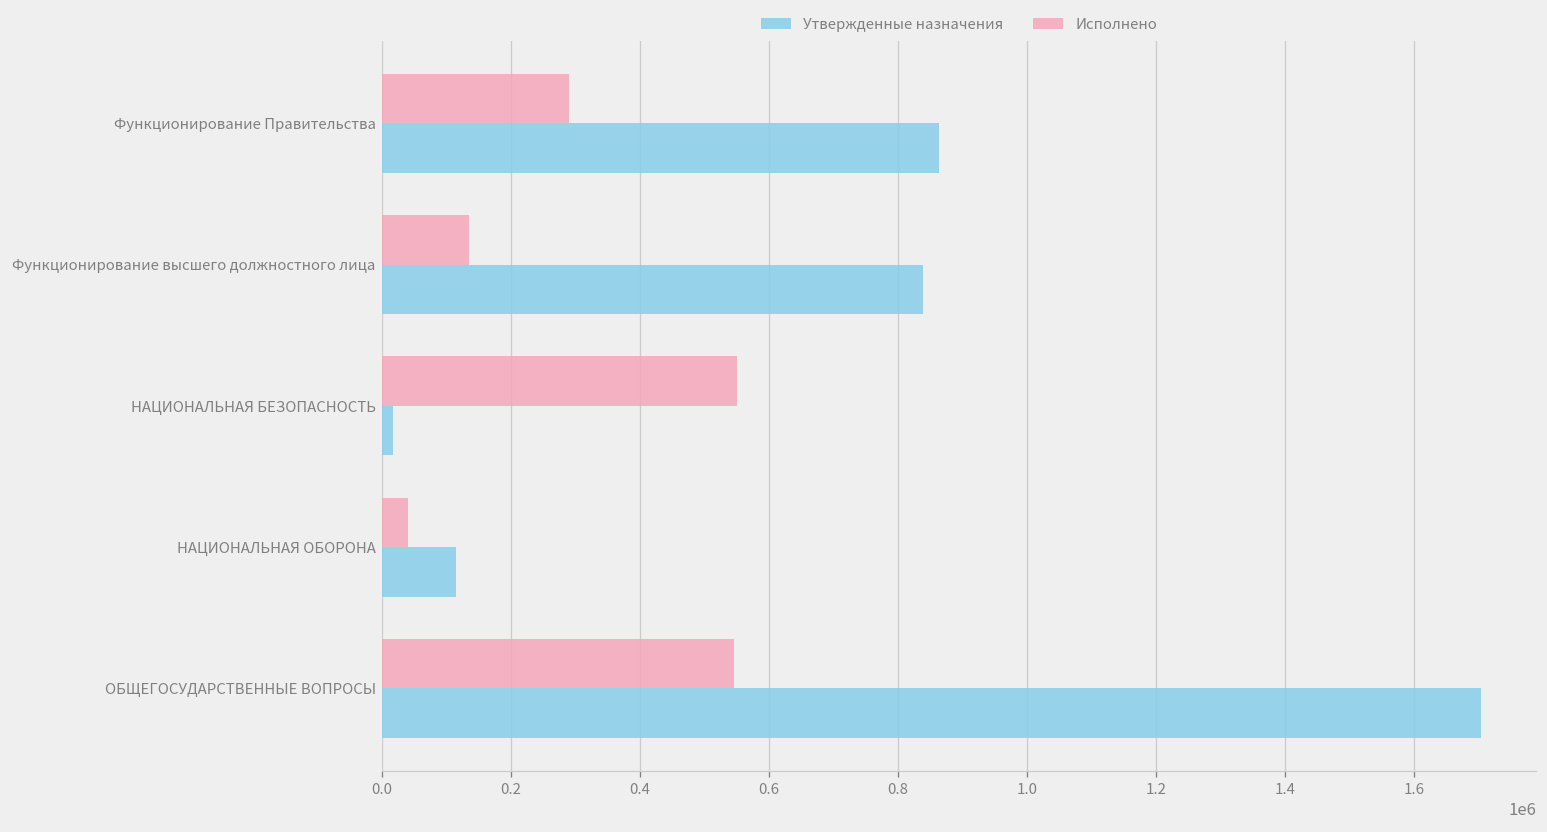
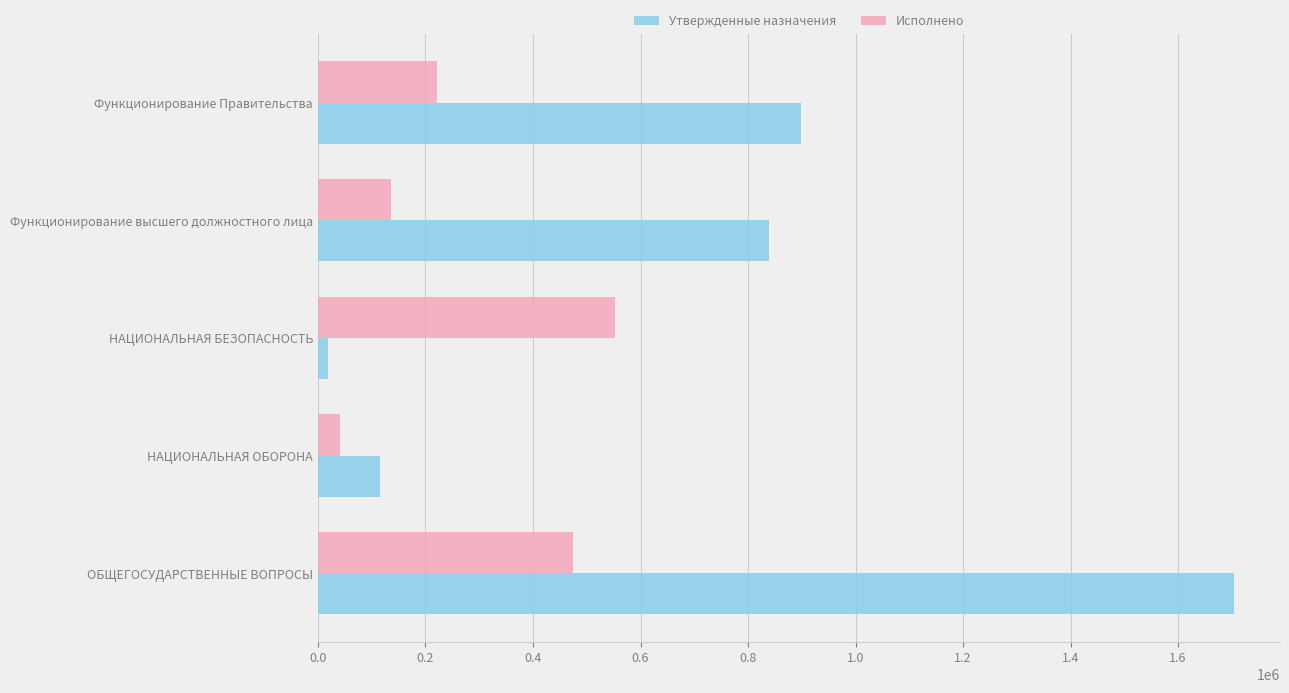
Исполнено, Функционирование Правительства: 290000 -> 220000
Утвержденные назначения, Функционирование Правительства: 860000 -> 900000
Исполнено, ОБЩЕГОСУДАРСТВЕННЫЕ ВОПРОСЫ: 550000 -> 470000
